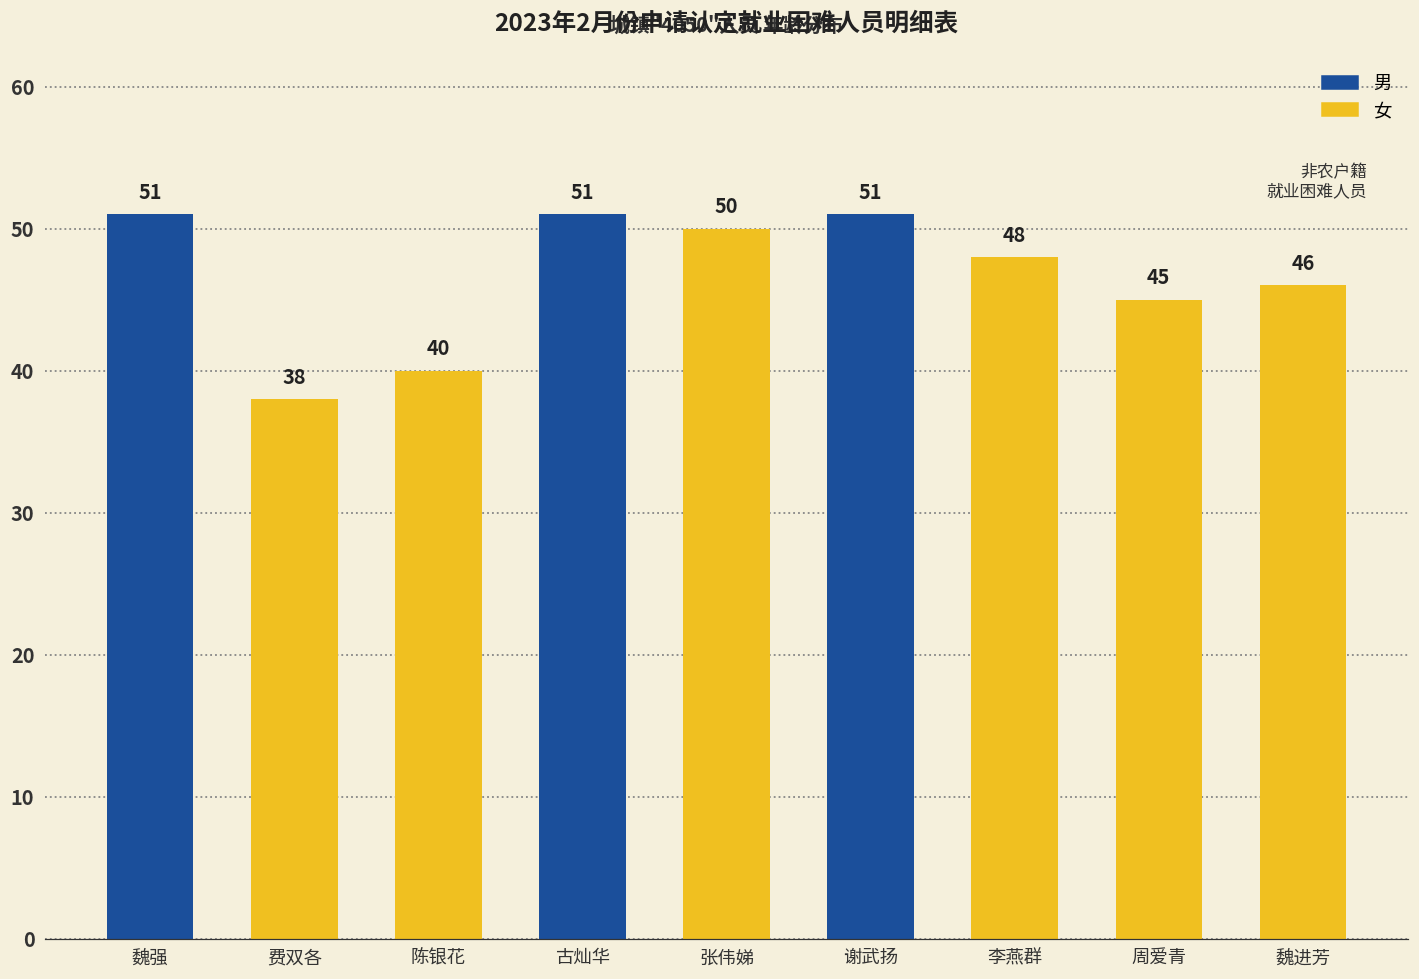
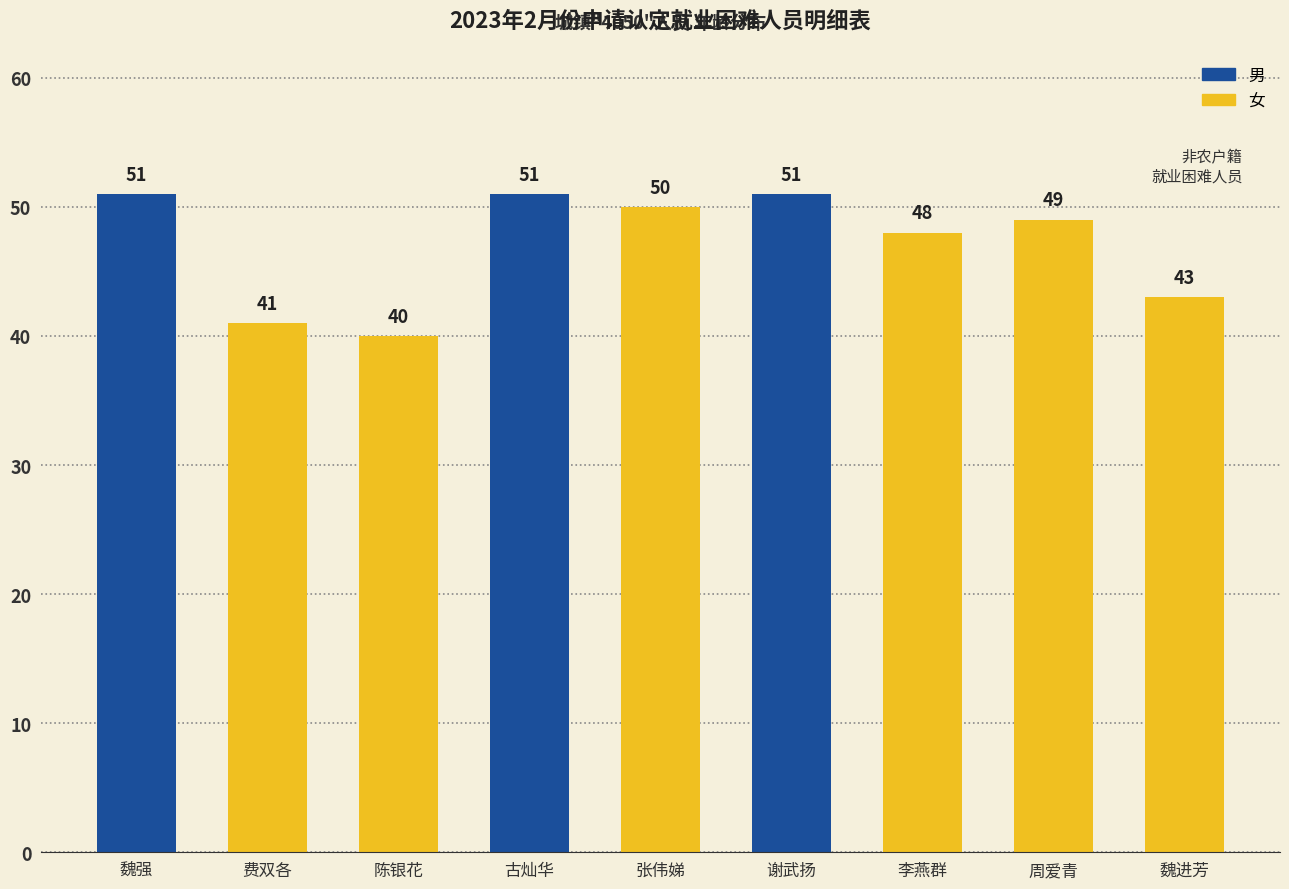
费双各: 38 -> 41
周爱青: 45 -> 49
魏进芳: 46 -> 43
